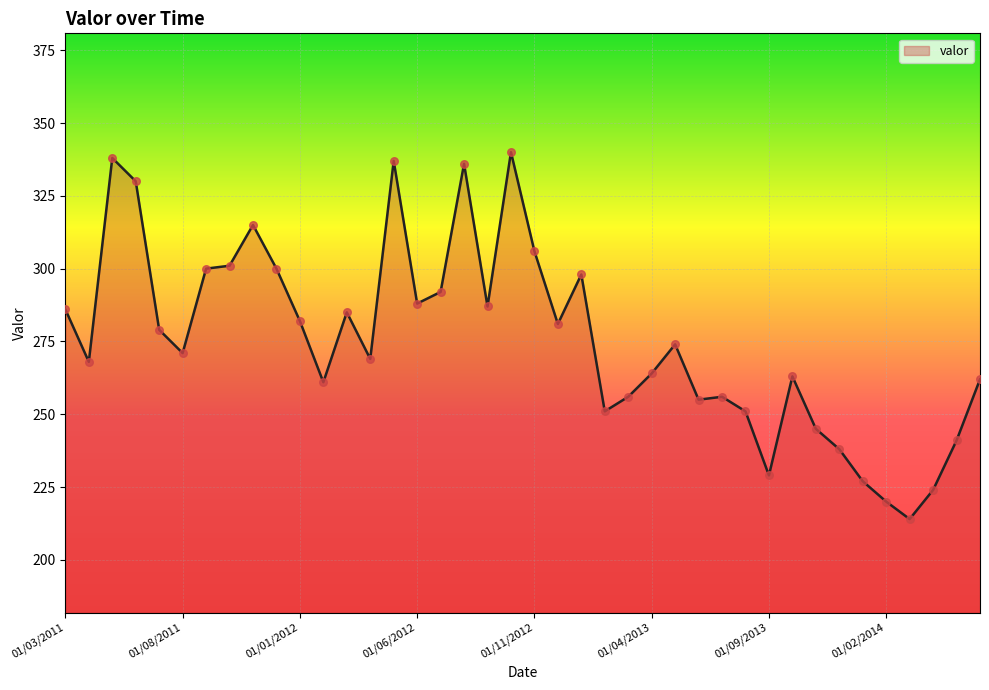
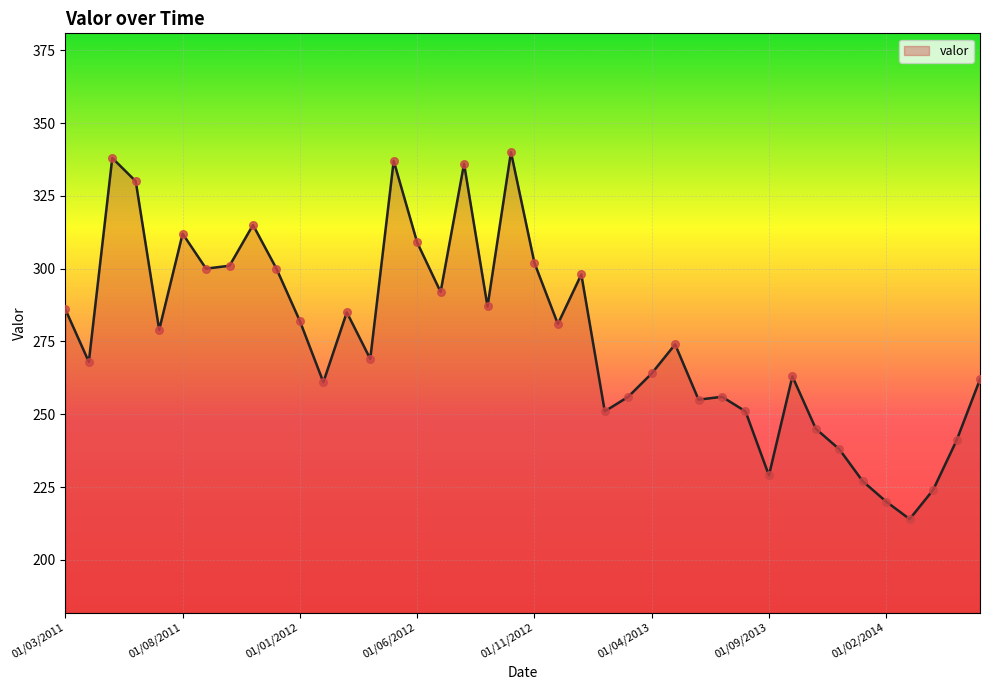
01/08/2011: 271 -> 312
01/06/2012: 288 -> 309
01/11/2012: 306 -> 302
